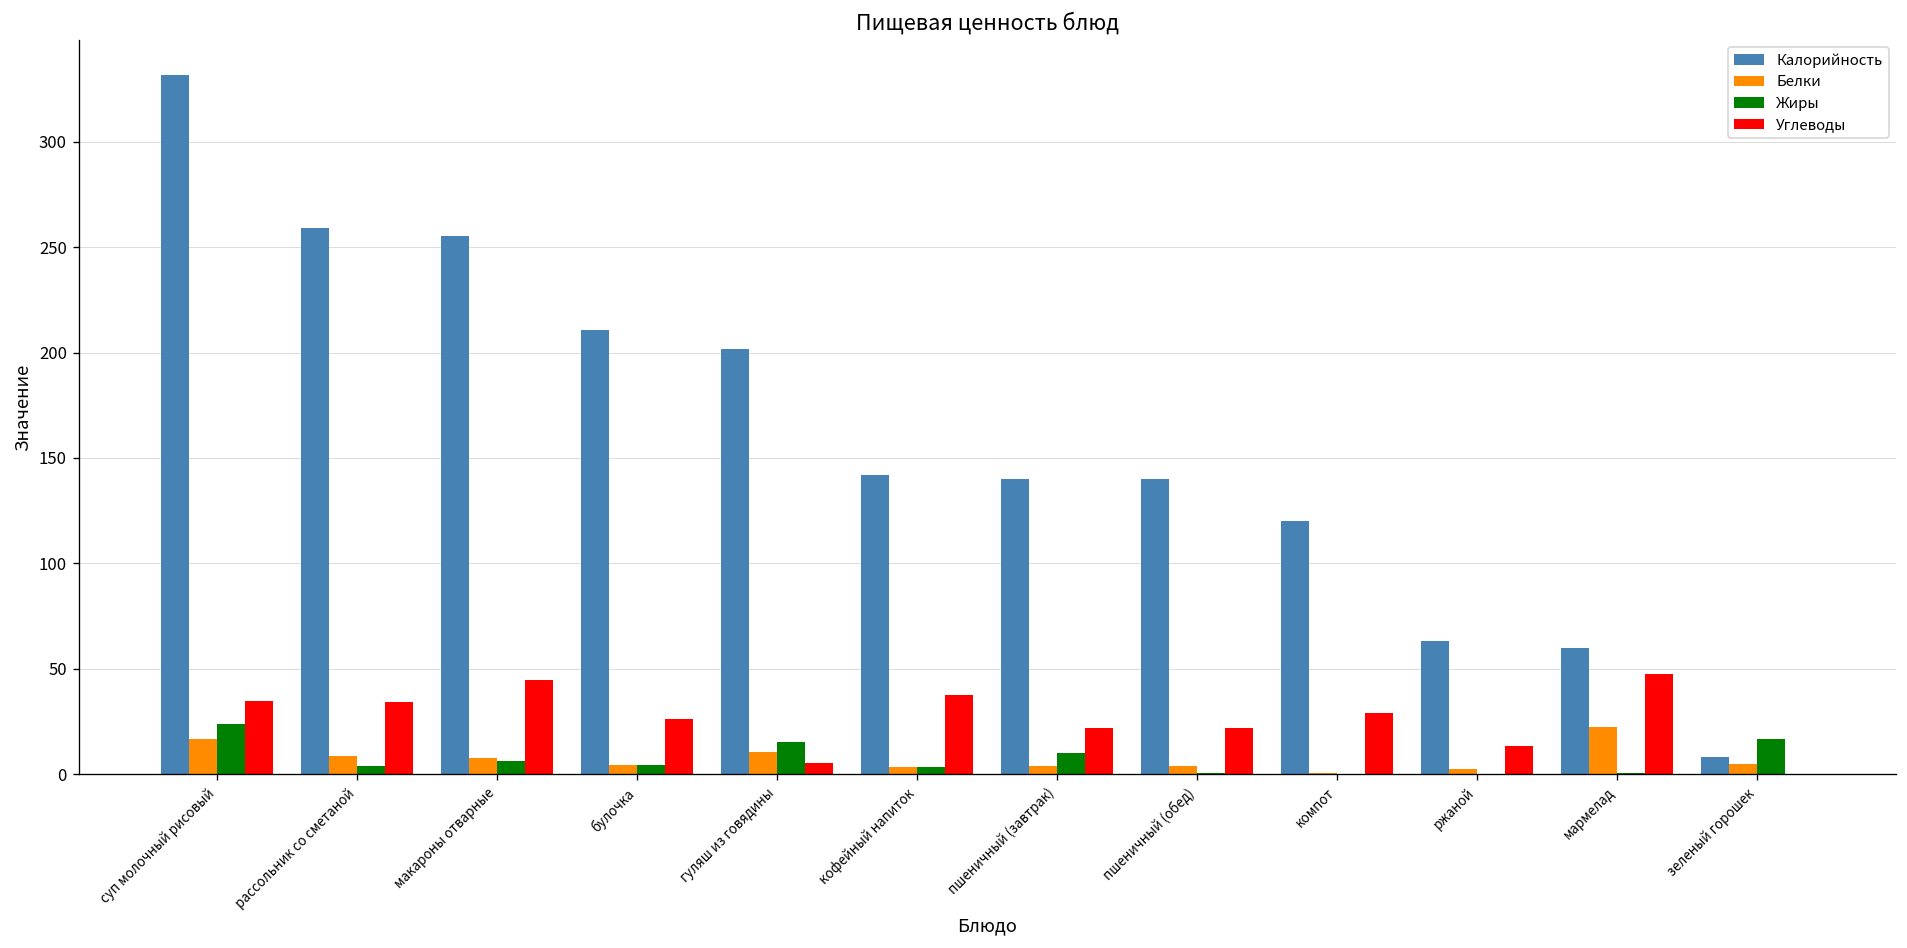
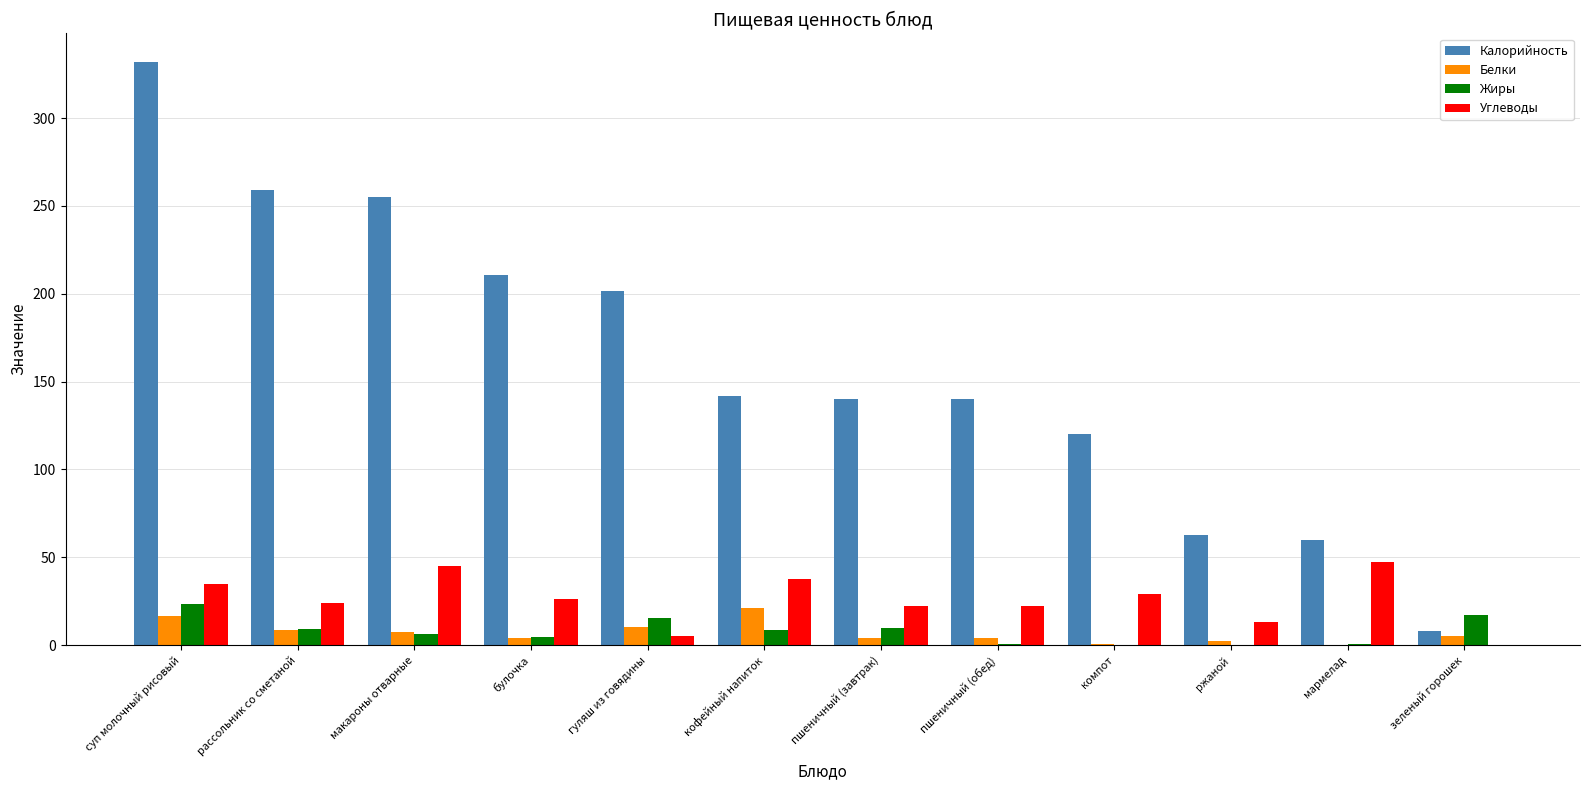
Жиры, рассольник со сметаной: 4 -> 9
Углеводы, рассольник со сметаной: 34 -> 24
Белки, кофейный напиток: 3 -> 21
Жиры, кофейный напиток: 4 -> 9
Белки, мармелад: 22 -> 0
